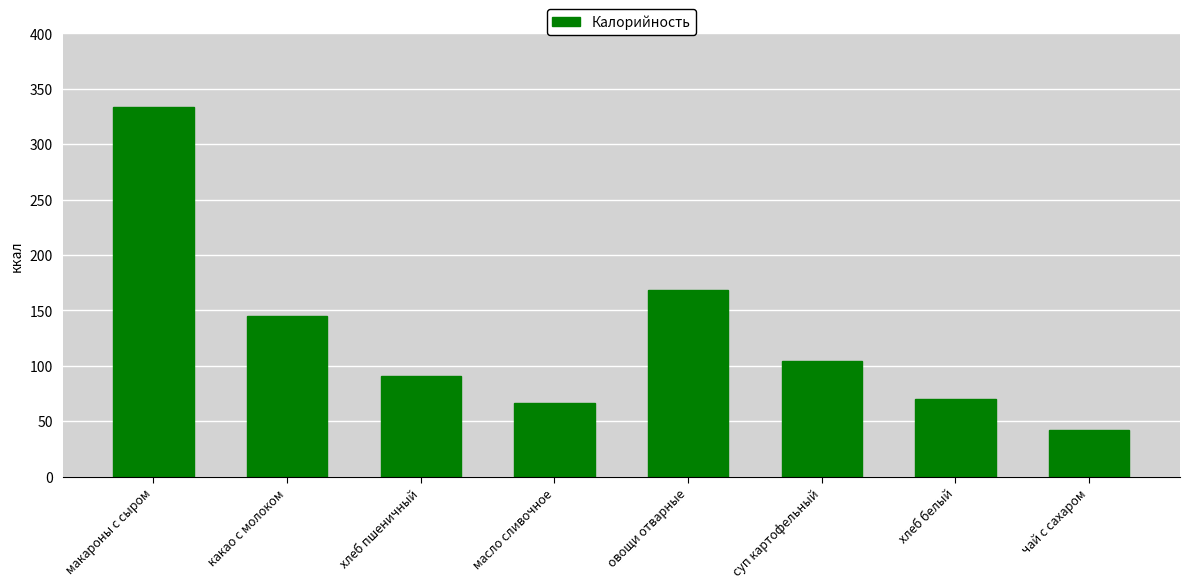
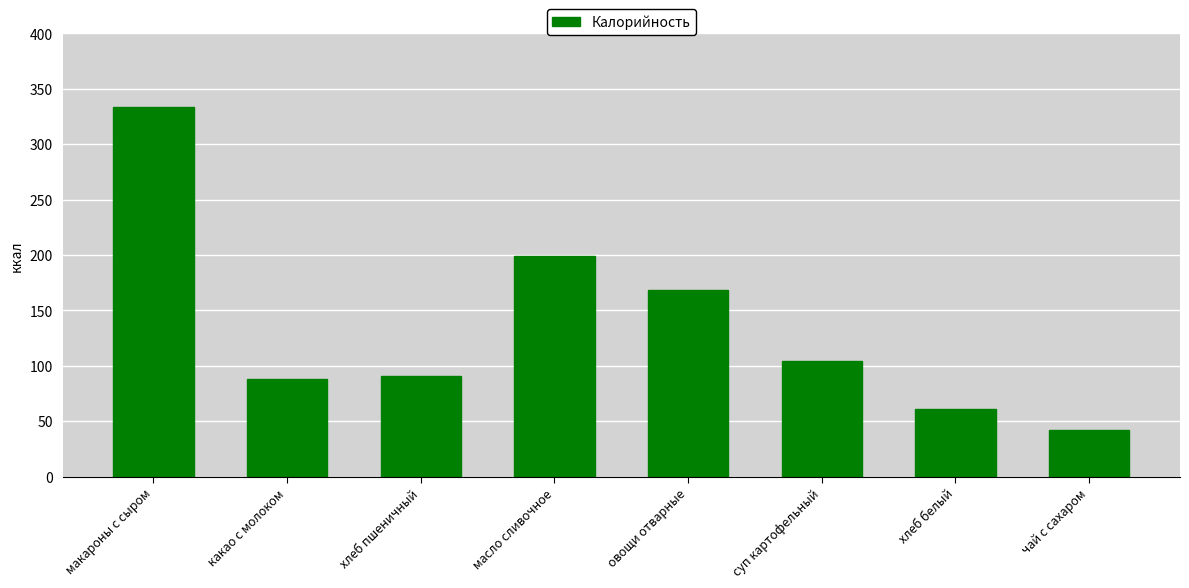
какао с молоком: 145 -> 88
масло сливочное: 66 -> 199
хлеб белый: 70 -> 61
